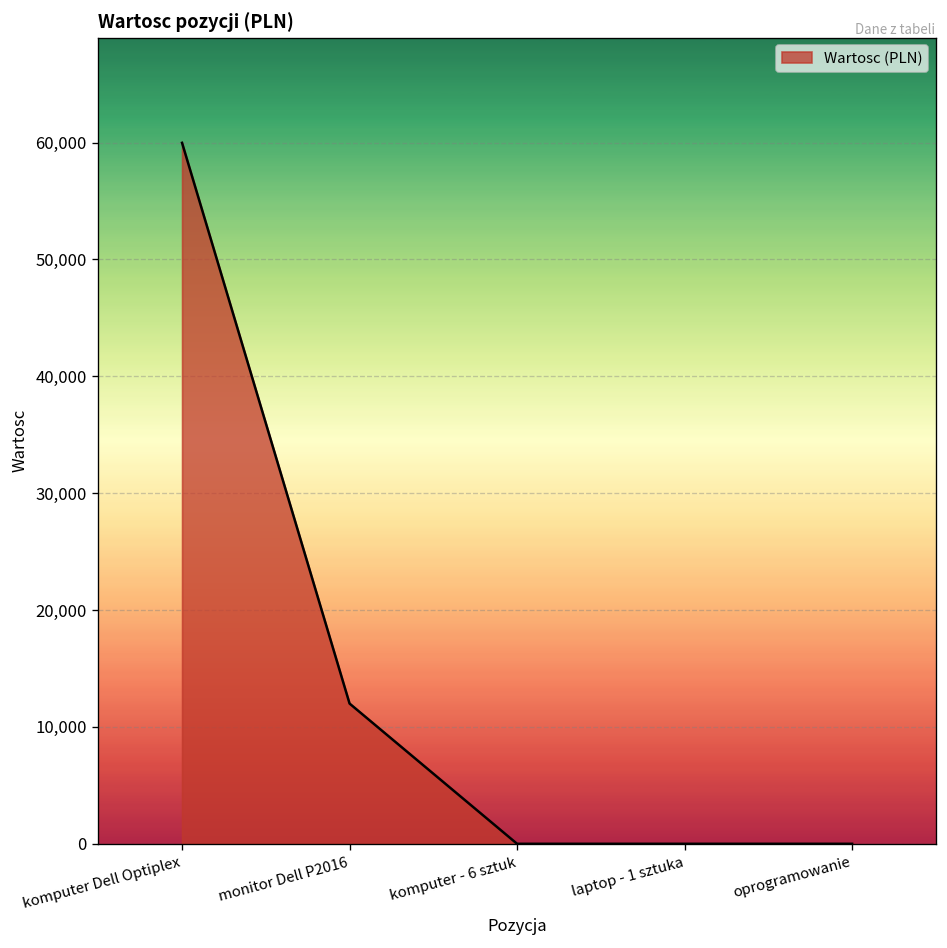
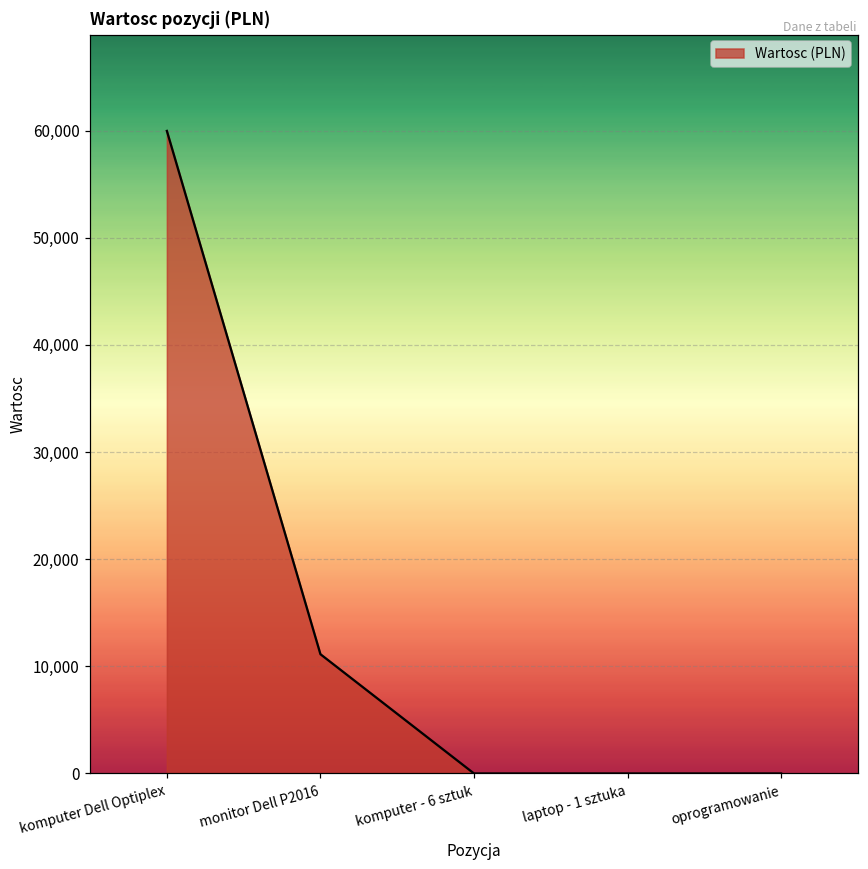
monitor Dell P2016: 12,000 -> 11,000
